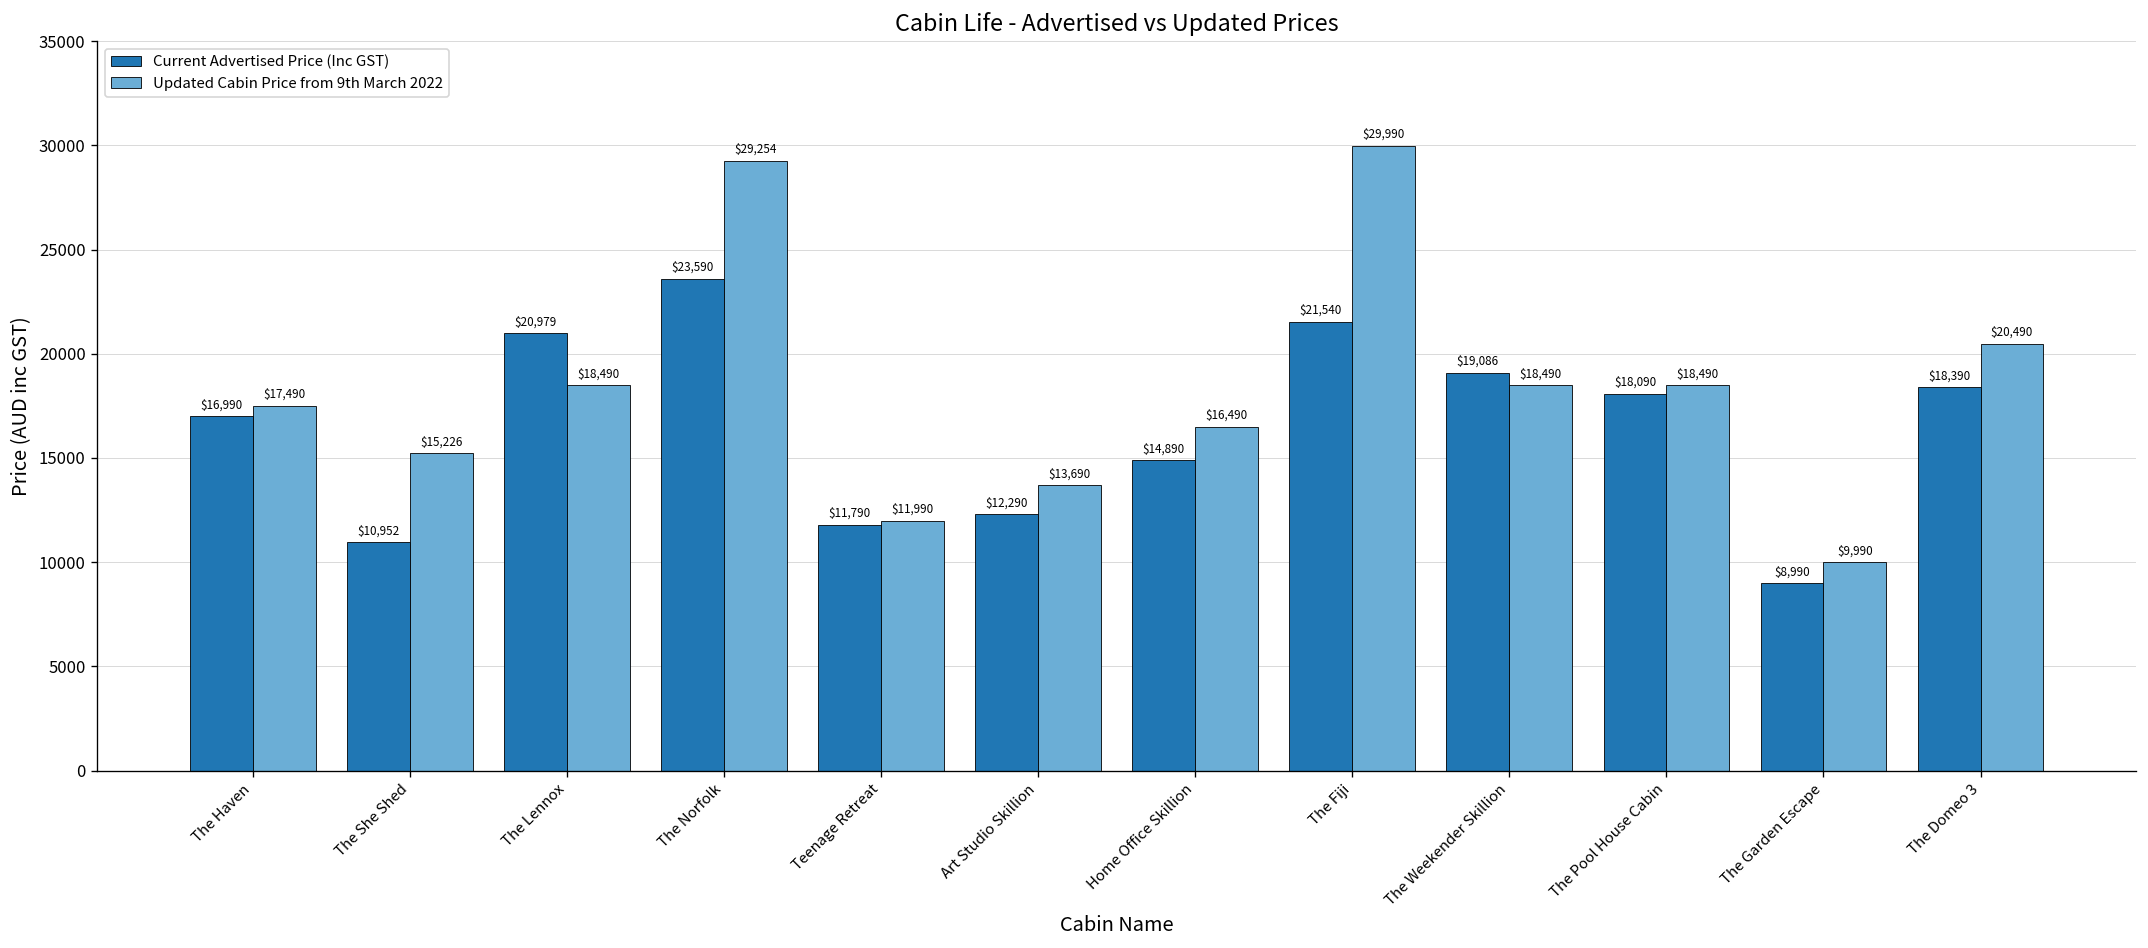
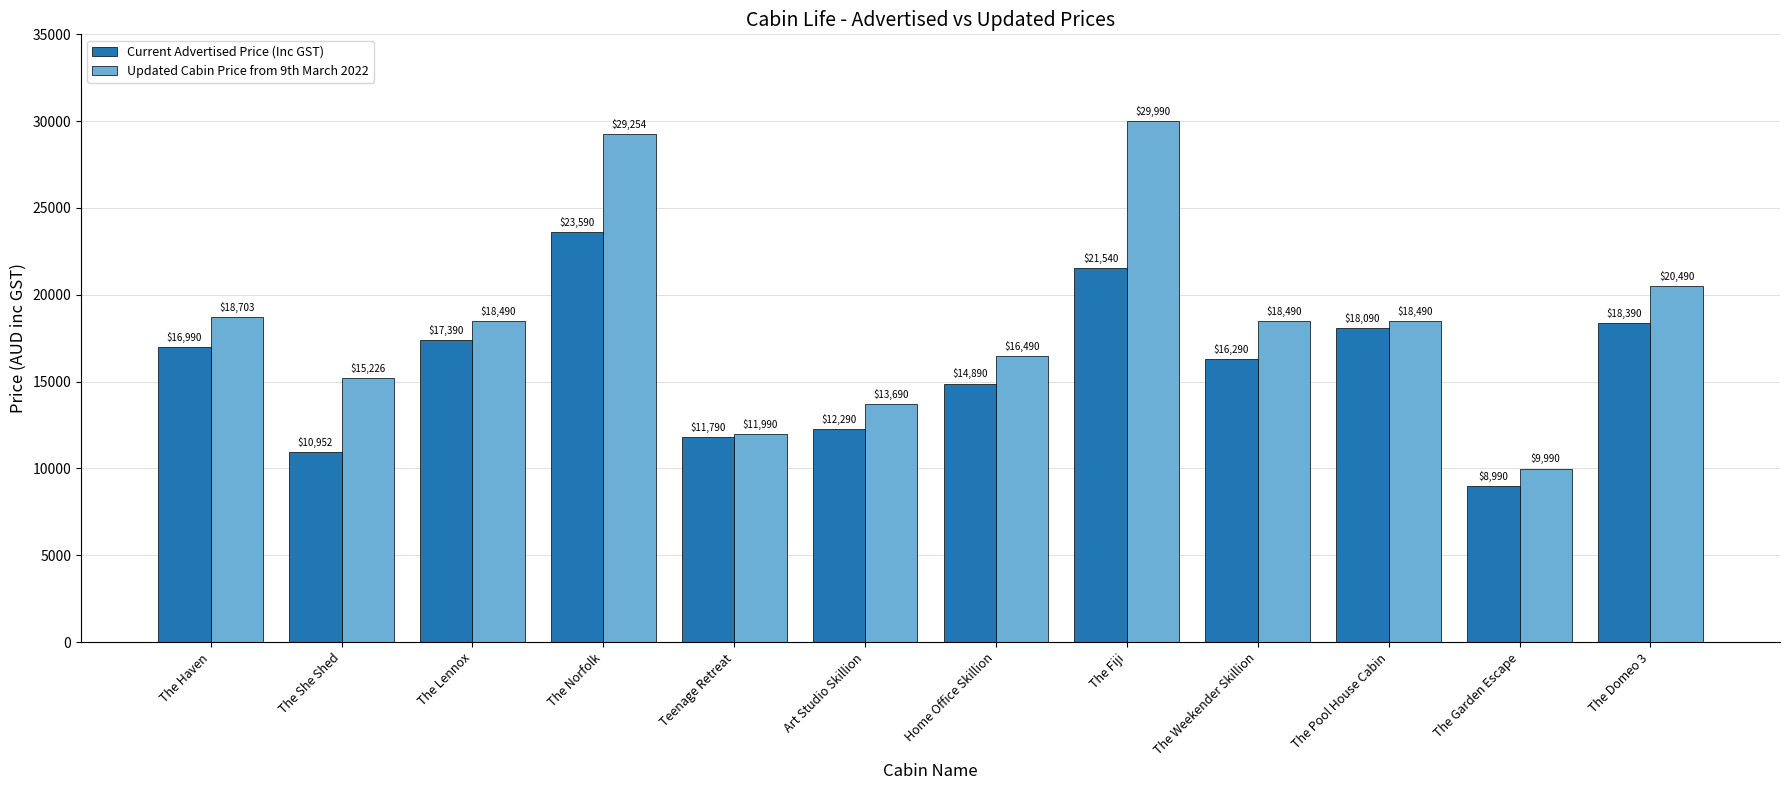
Updated Cabin Price from 9th March 2022, The Haven: $17,490 -> $18,703
Current Advertised Price (Inc GST), The Lennox: $20,979 -> $17,390
Current Advertised Price (Inc GST), The Weekender Skillion: $19,086 -> $16,290
